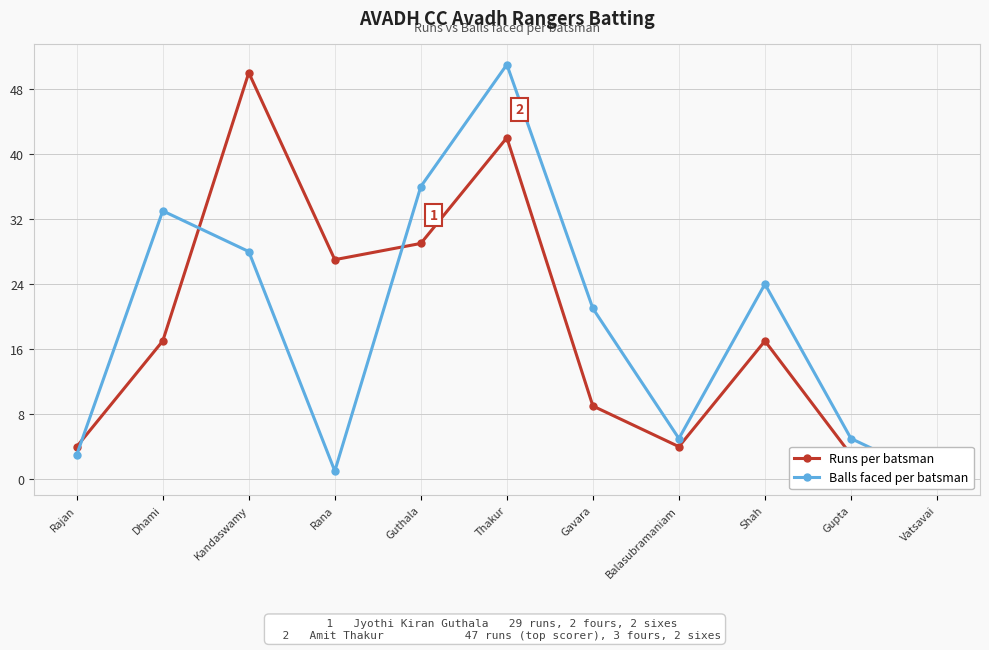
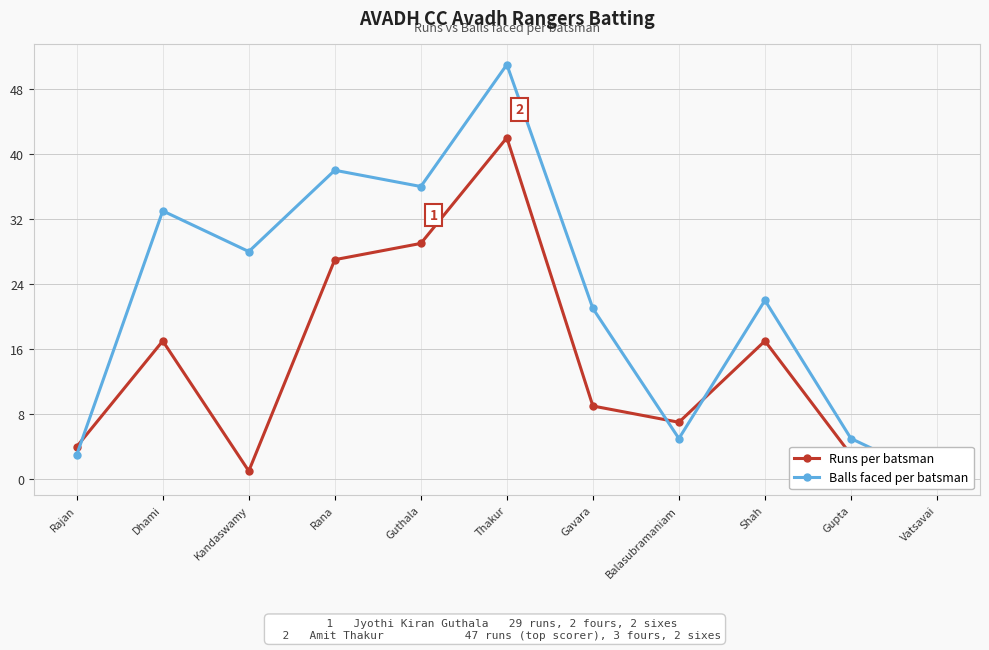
Runs per batsman, Kandaswamy: 50 -> 1
Balls faced per batsman, Rana: 1 -> 38
Runs per batsman, Balasubramaniam: 4 -> 7
Balls faced per batsman, Shah: 24 -> 22
